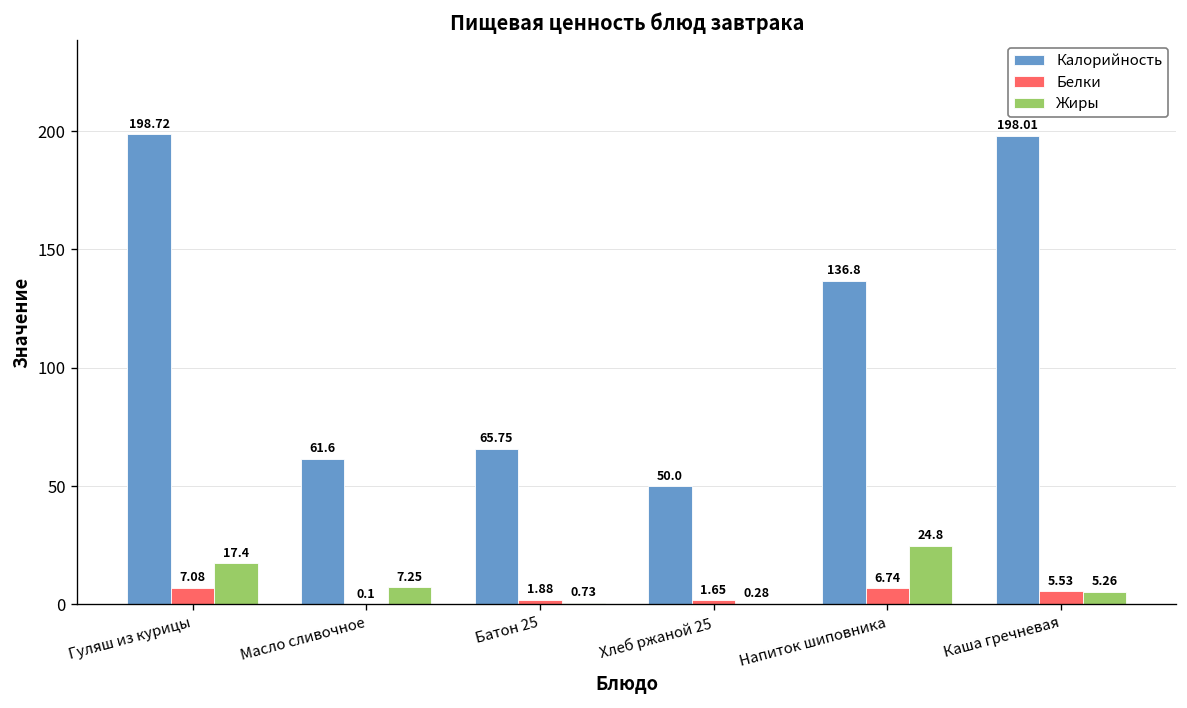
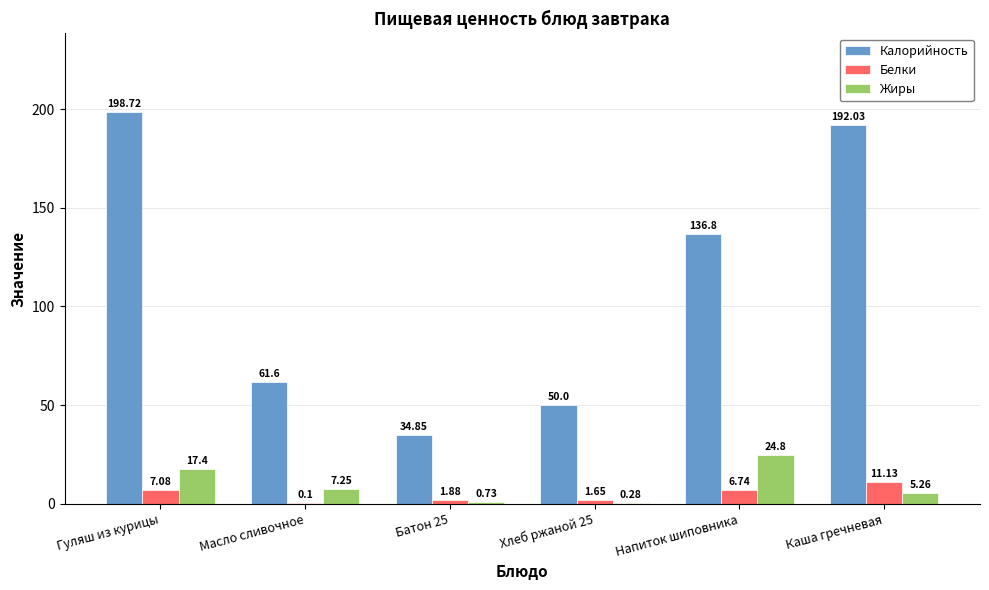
Калорийность, Батон 25: 65.75 -> 34.85
Калорийность, Каша гречневая: 198.01 -> 192.03
Белки, Каша гречневая: 5.53 -> 11.13
